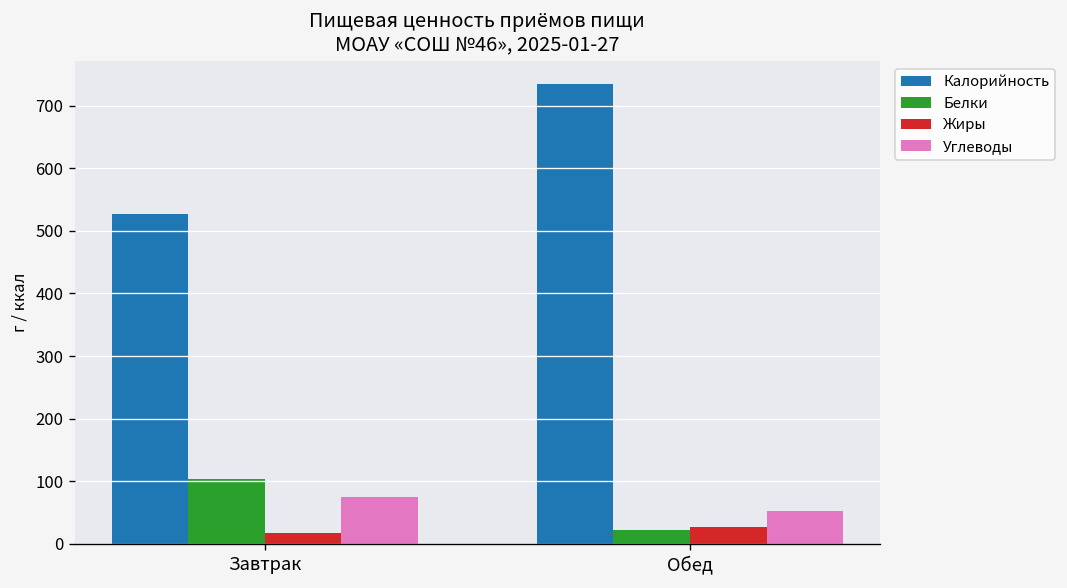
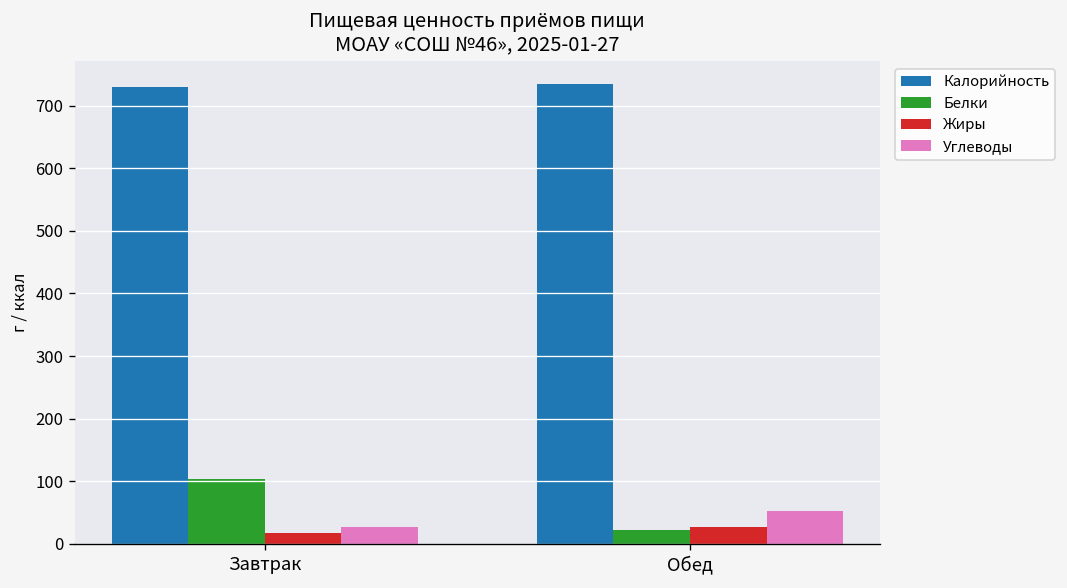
Калорийность, Завтрак: 530 -> 730
Углеводы, Завтрак: 70 -> 30
